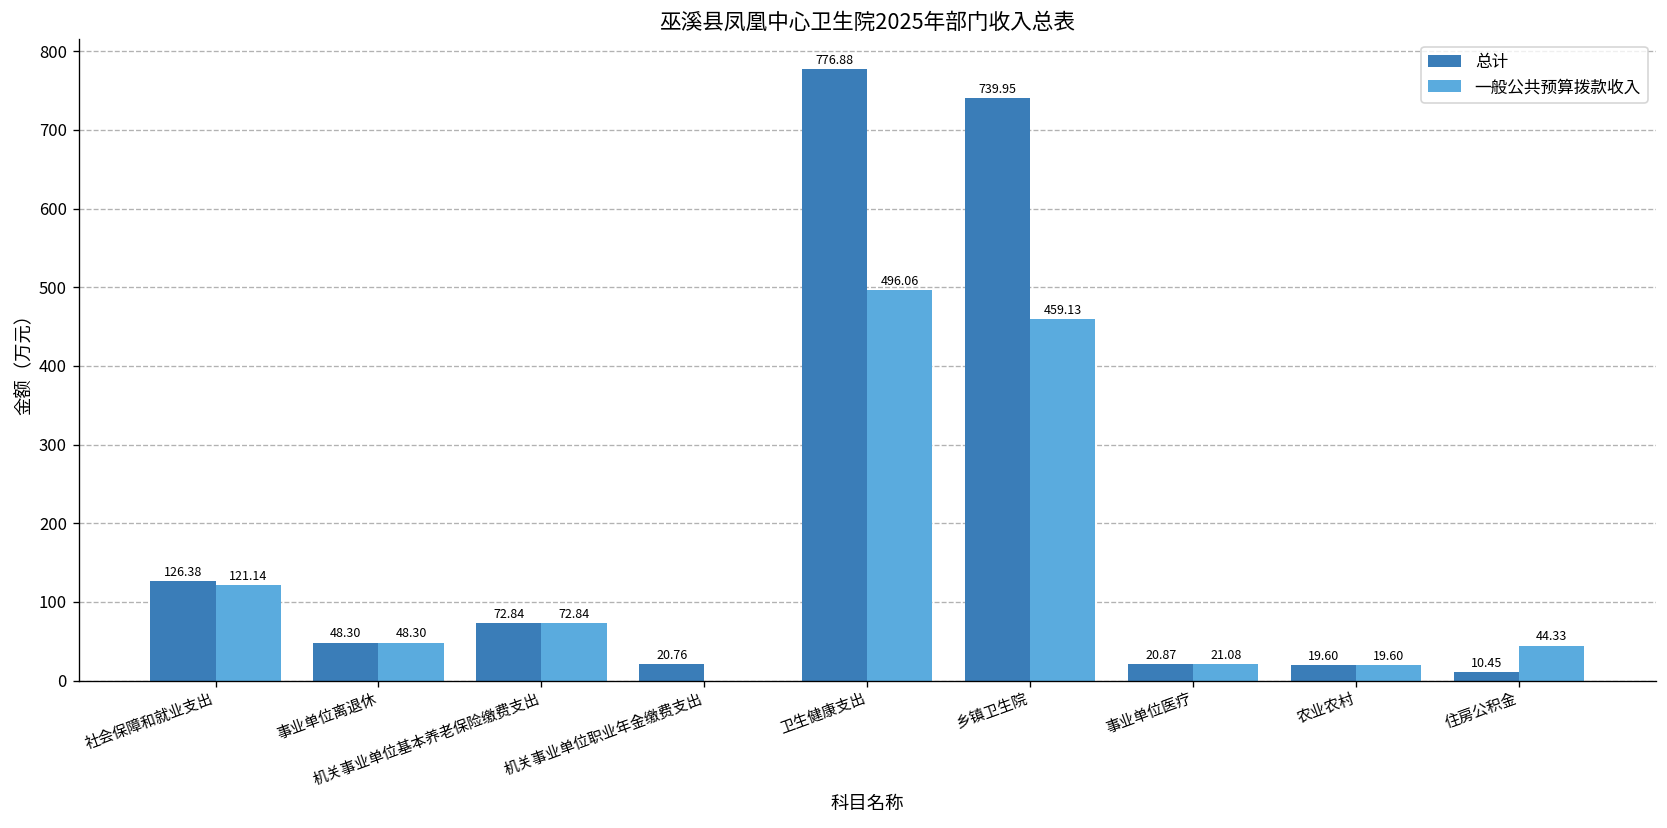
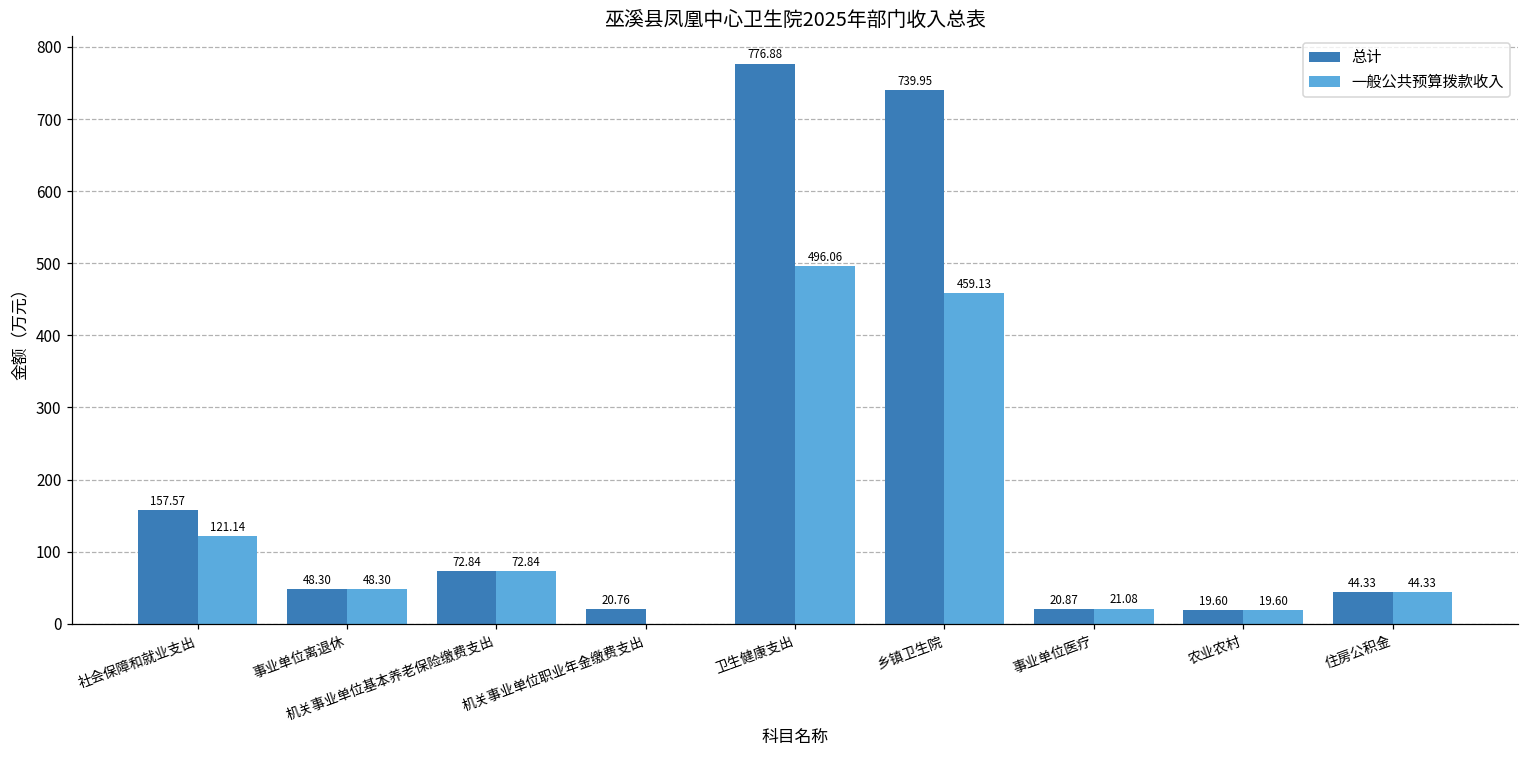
总计, 社会保障和就业支出: 126.38 -> 157.57
总计, 住房公积金: 10.45 -> 44.33
